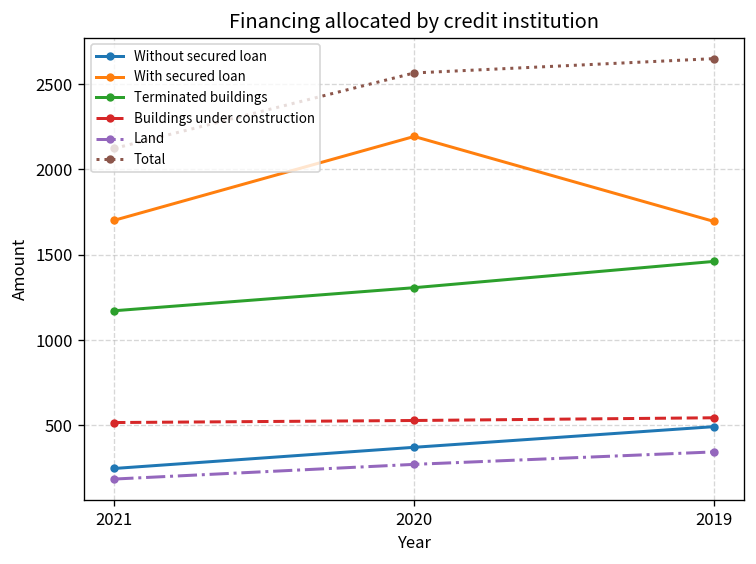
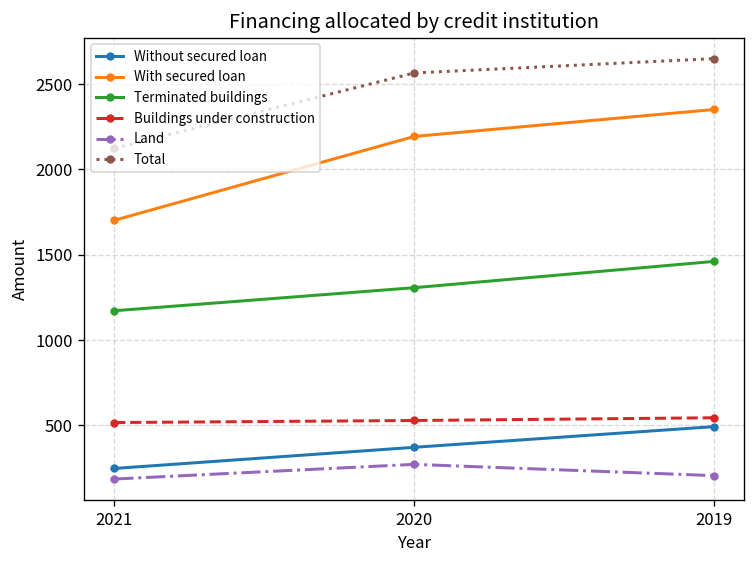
With secured loan, 2019: 1700 -> 2350
Land, 2019: 350 -> 210
